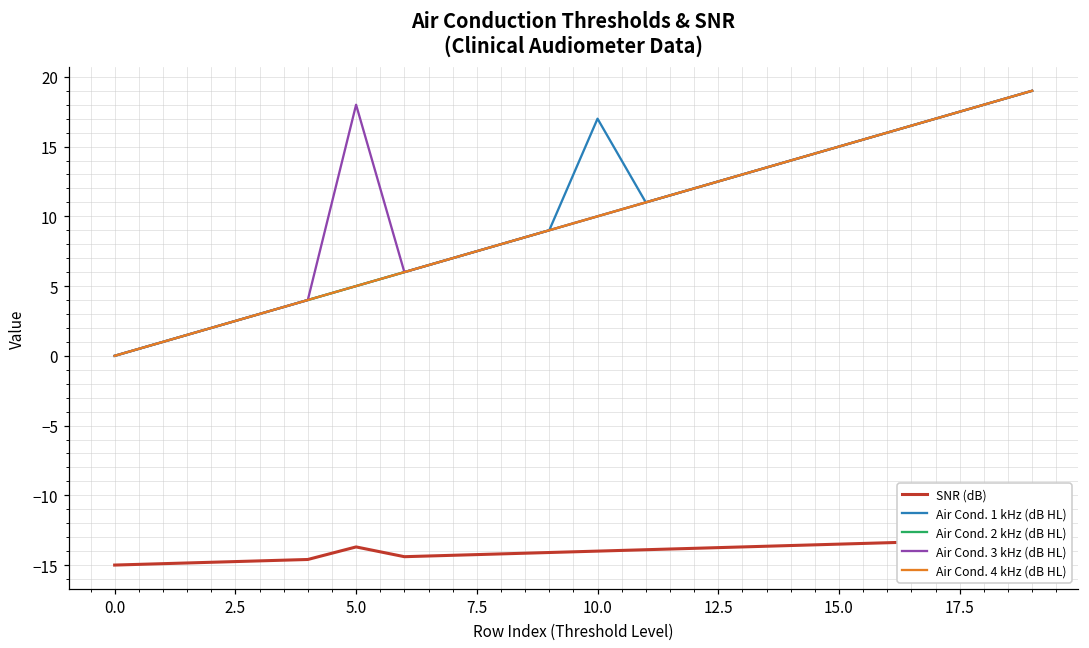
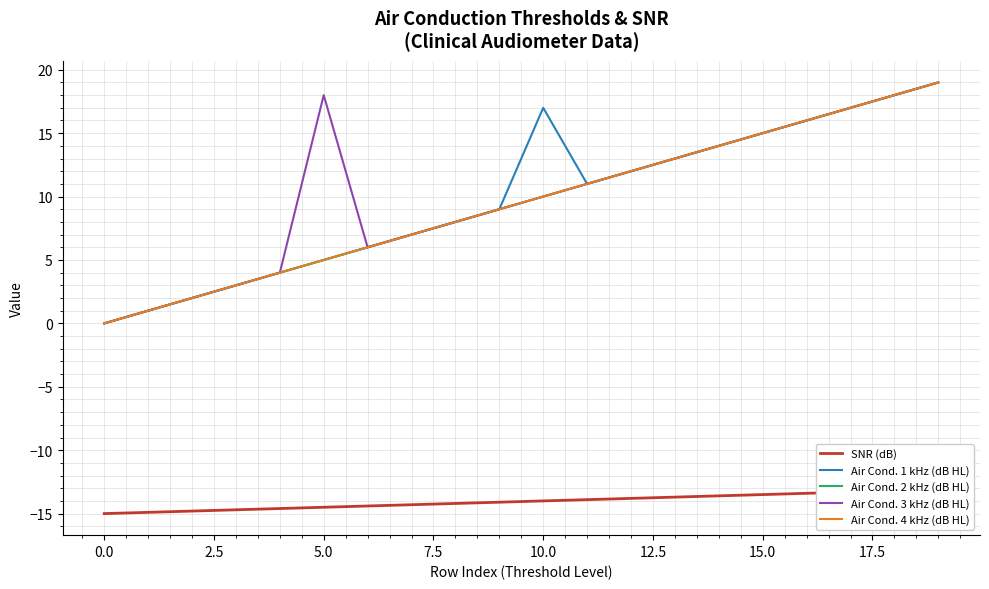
SNR (dB), 5.0: -13.7 -> -14.5
